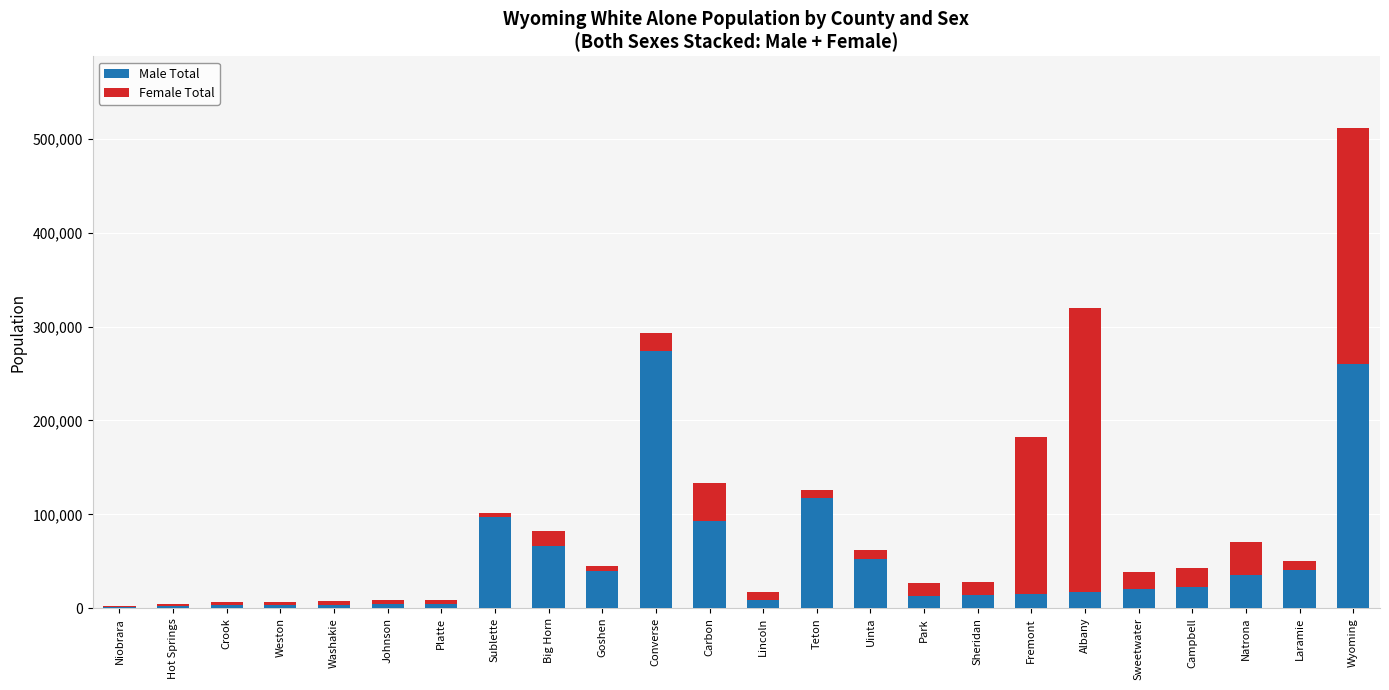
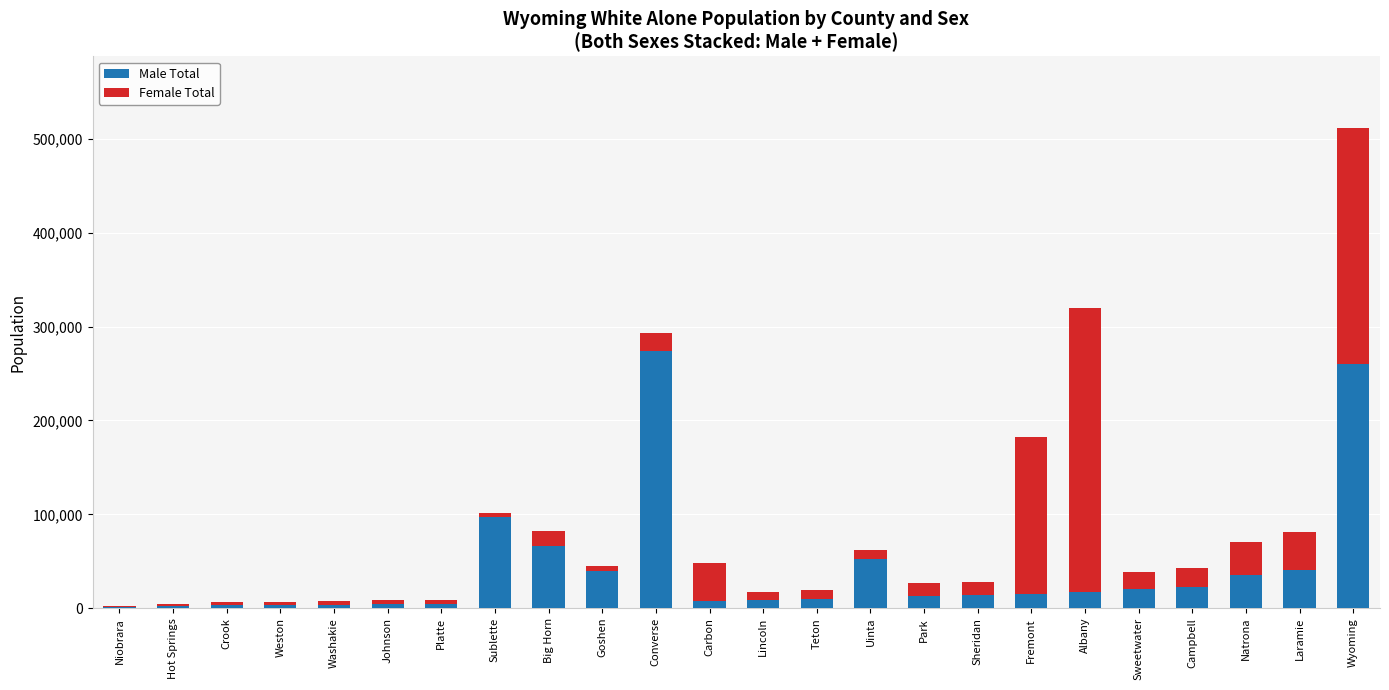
Male Total, Carbon: 90,000 -> 10,000
Male Total, Teton: 120,000 -> 10,000
Female Total, Laramie: 10,000 -> 40,000
